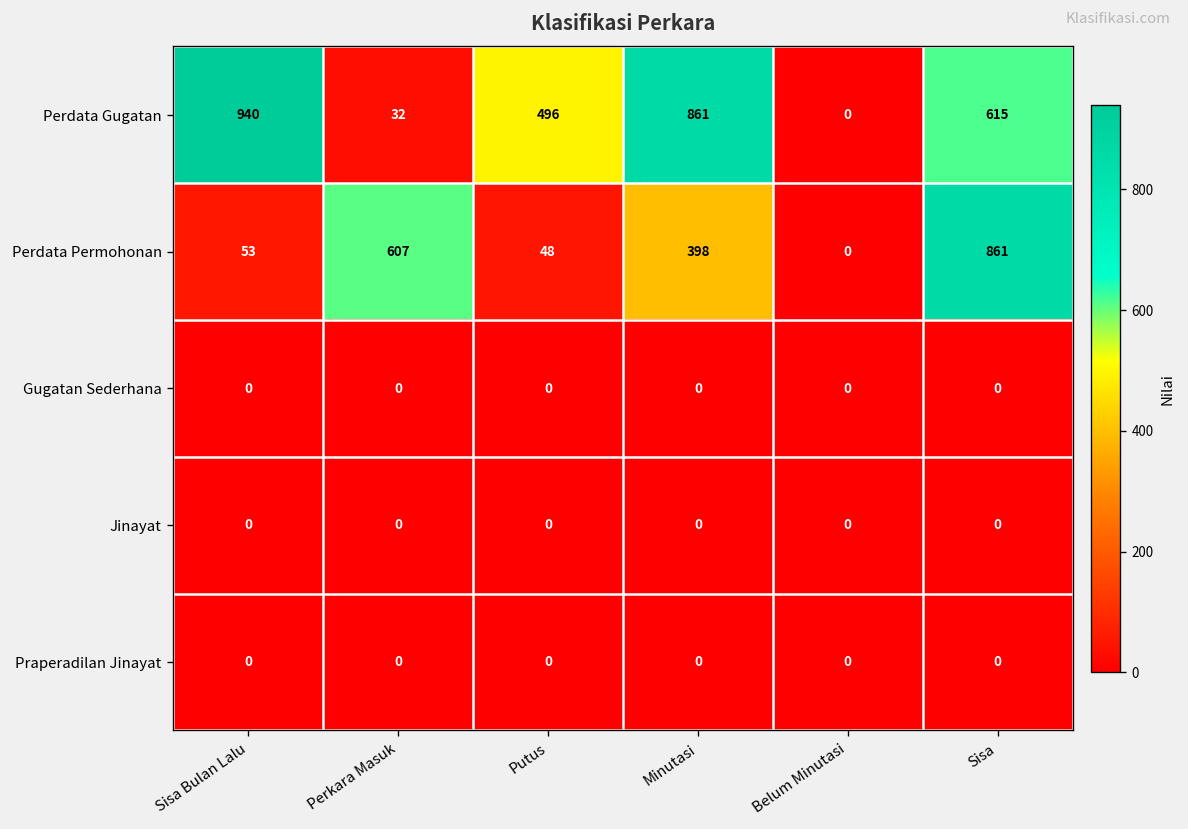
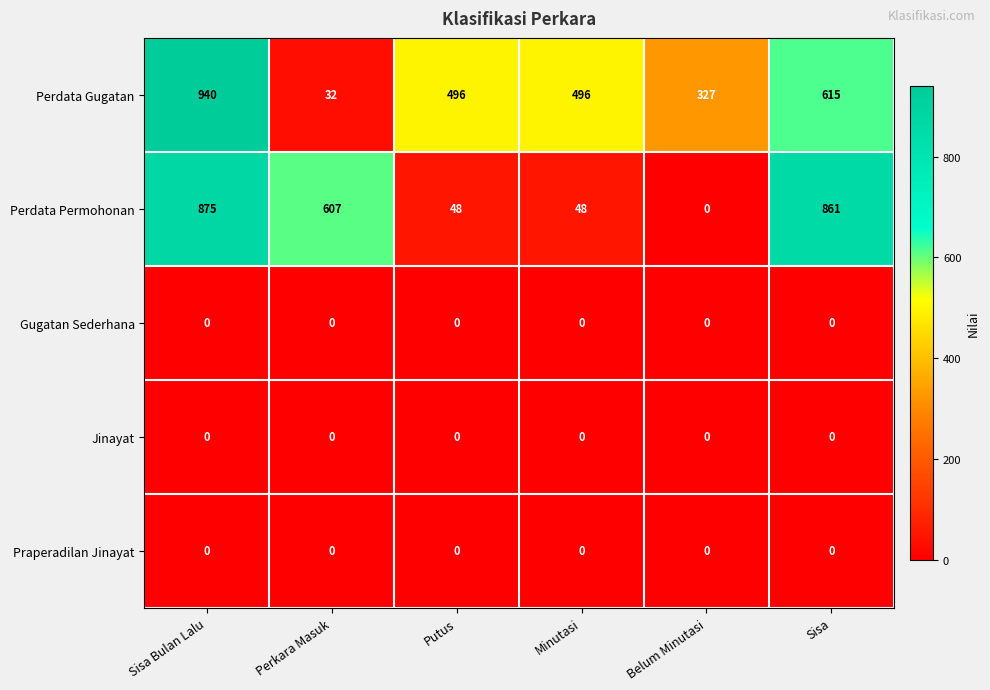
Perdata Gugatan, Minutasi: 861 -> 496
Perdata Gugatan, Belum Minutasi: 0 -> 327
Perdata Permohonan, Sisa Bulan Lalu: 53 -> 875
Perdata Permohonan, Minutasi: 398 -> 48
